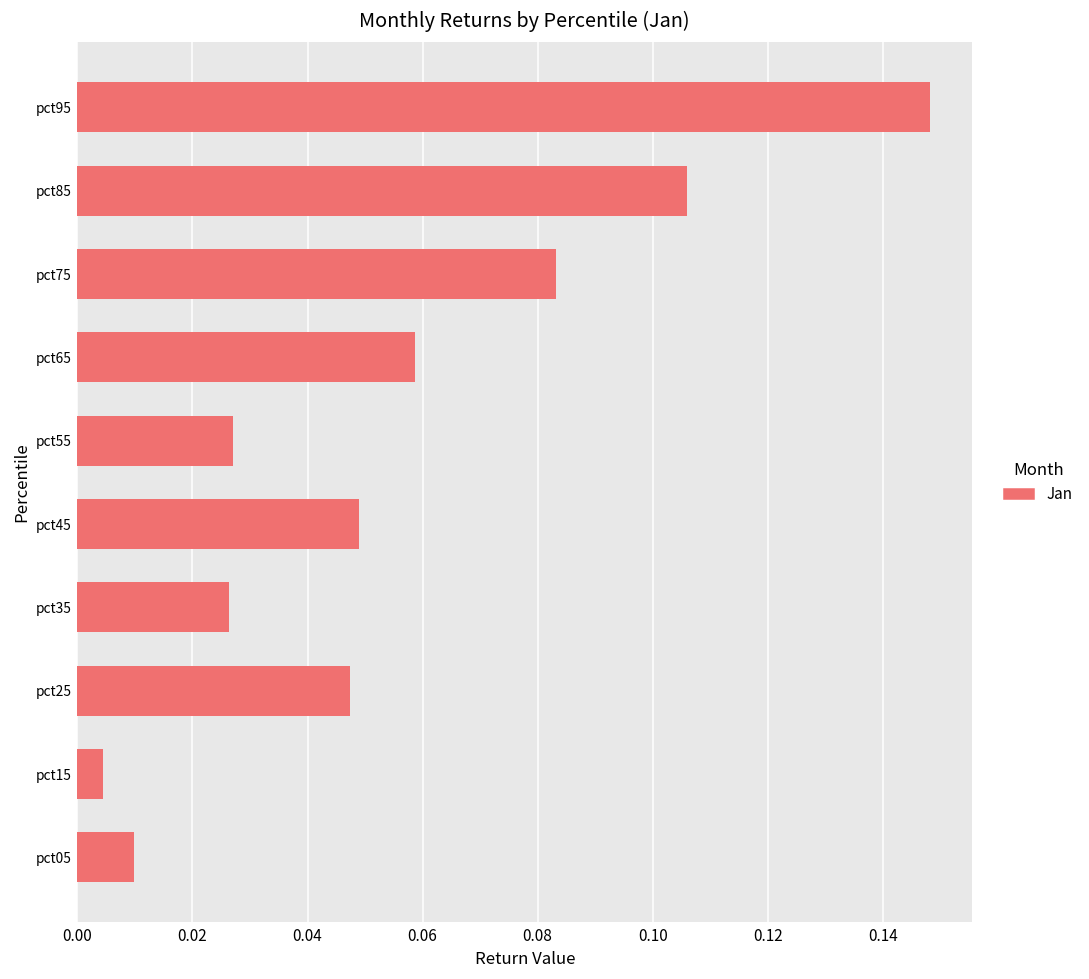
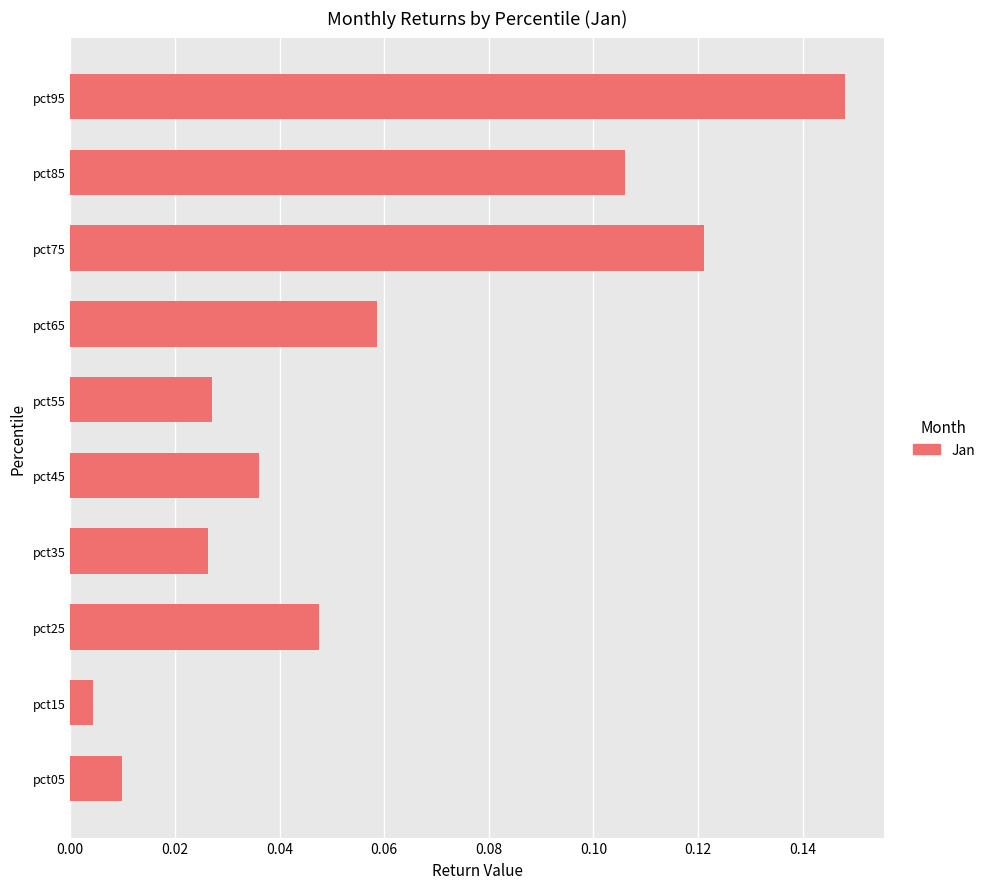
pct75: 0.083 -> 0.121
pct45: 0.049 -> 0.036
